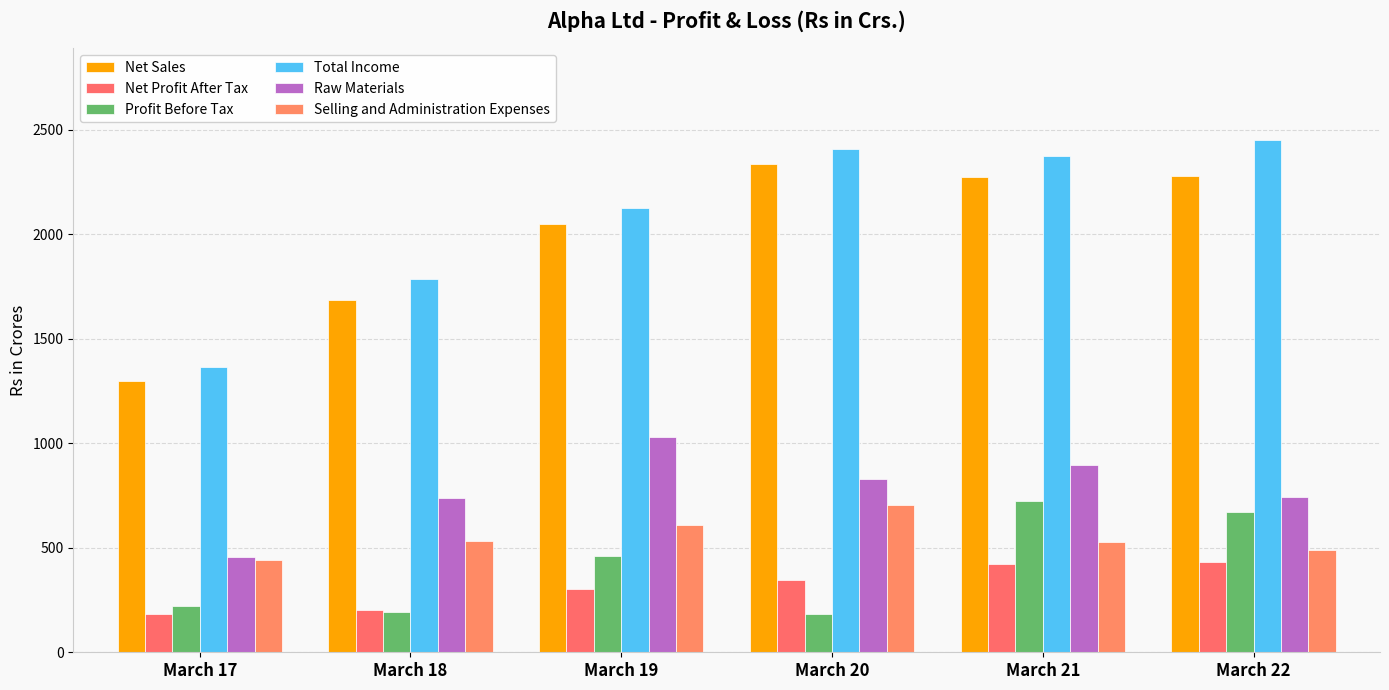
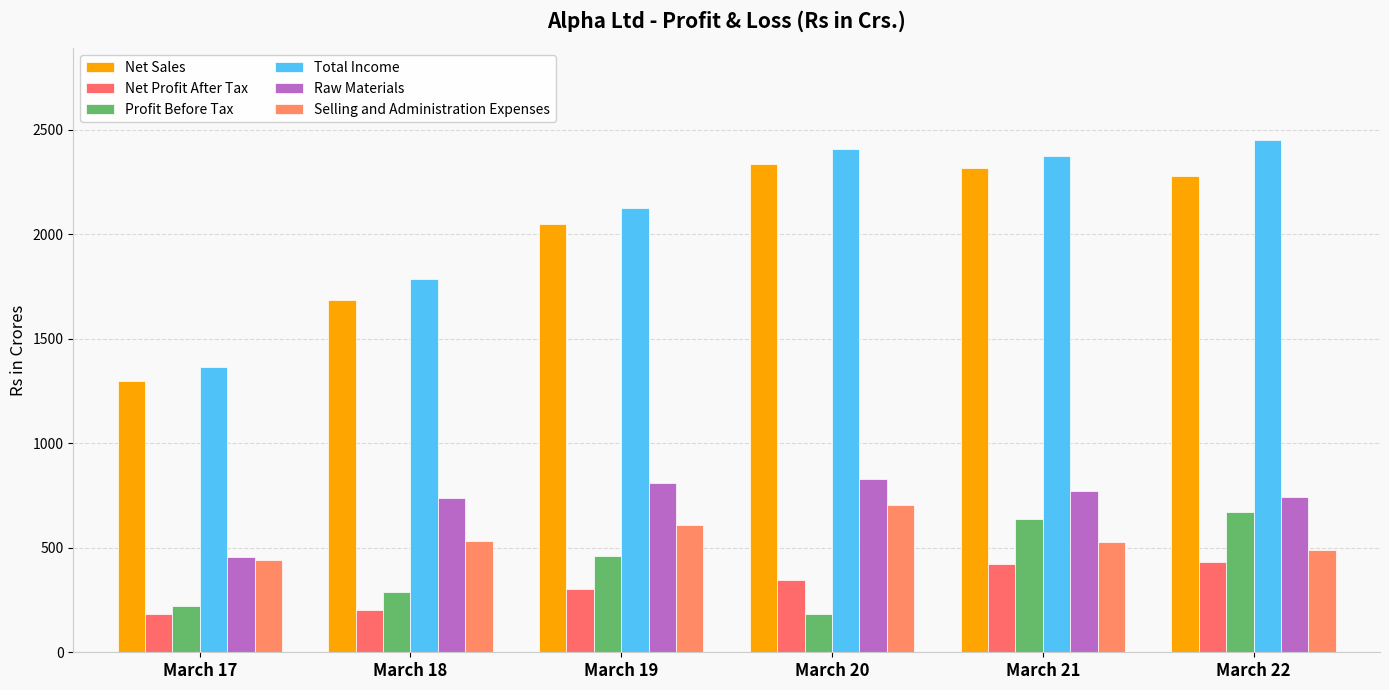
Profit Before Tax, March 18: 190 -> 290
Raw Materials, March 19: 1030 -> 810
Net Sales, March 21: 2280 -> 2320
Profit Before Tax, March 21: 720 -> 640
Raw Materials, March 21: 900 -> 770
